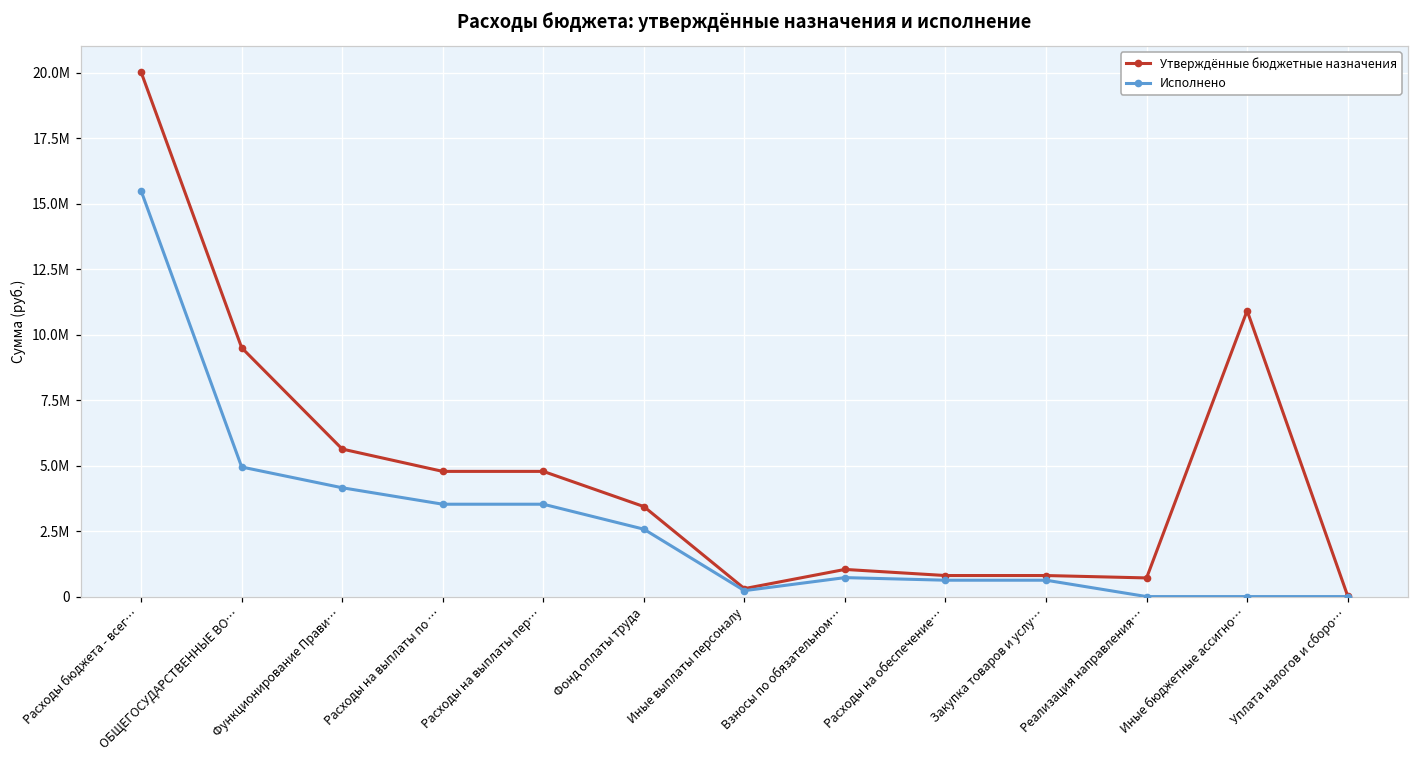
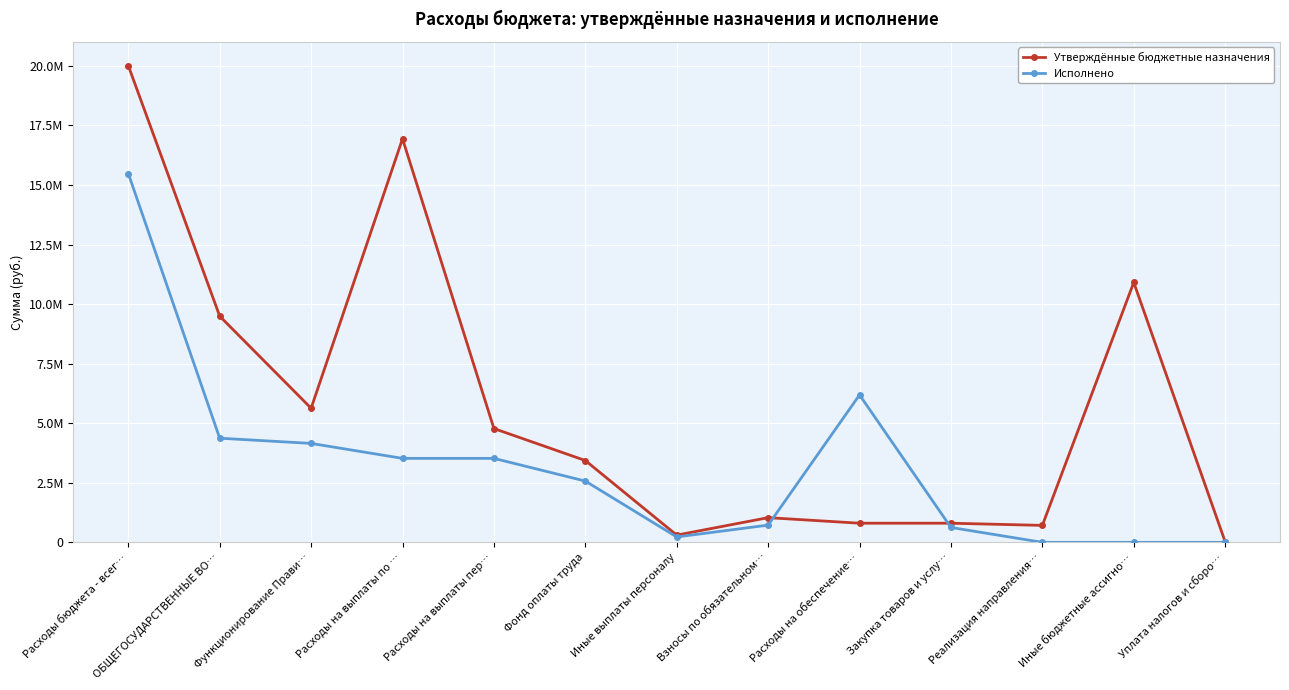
Исполнено, ОБЩЕГОСУДАРСТВЕННЫЕ ВО…: 4900000 -> 4400000
Утверждённые бюджетные назначения, Расходы на выплаты по …: 4800000 -> 16900000
Исполнено, Расходы на обеспечение…: 600000 -> 6200000
